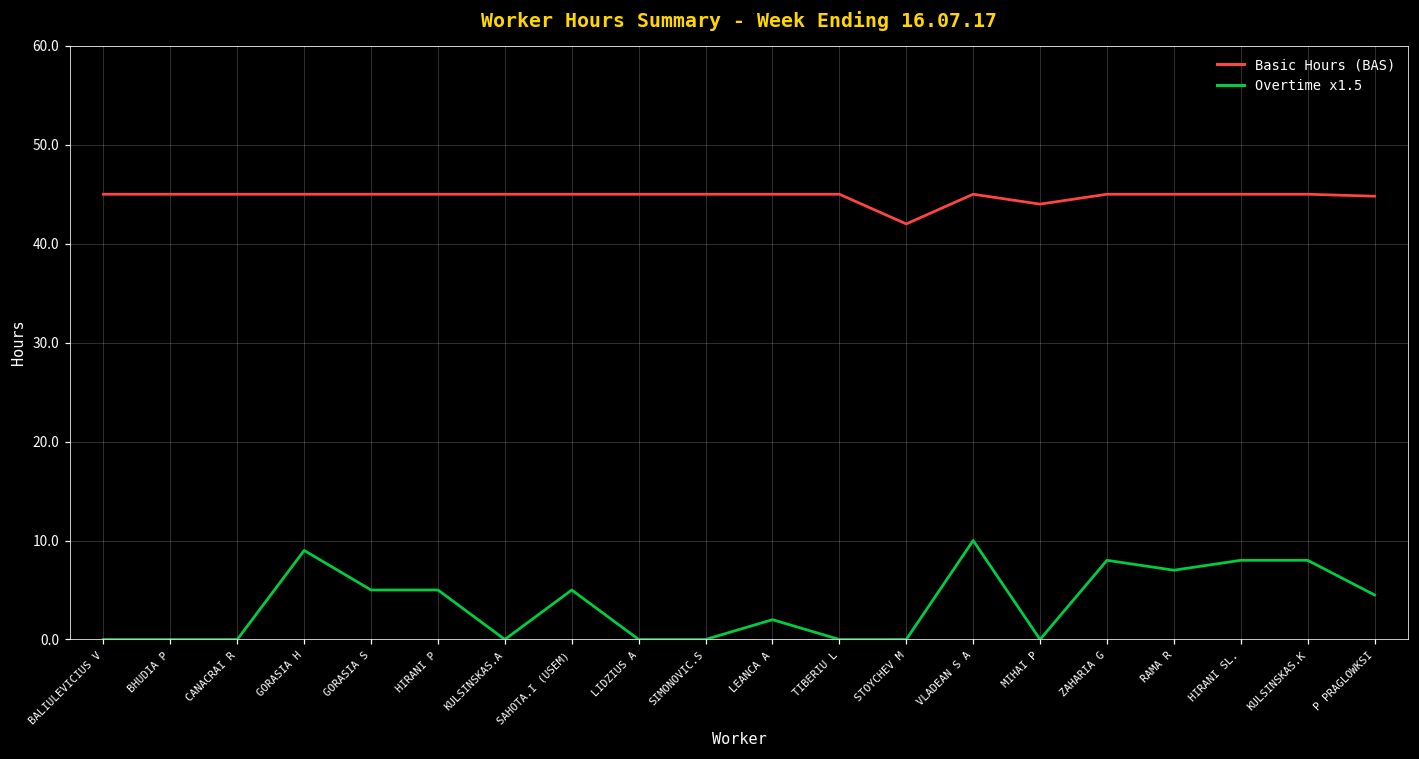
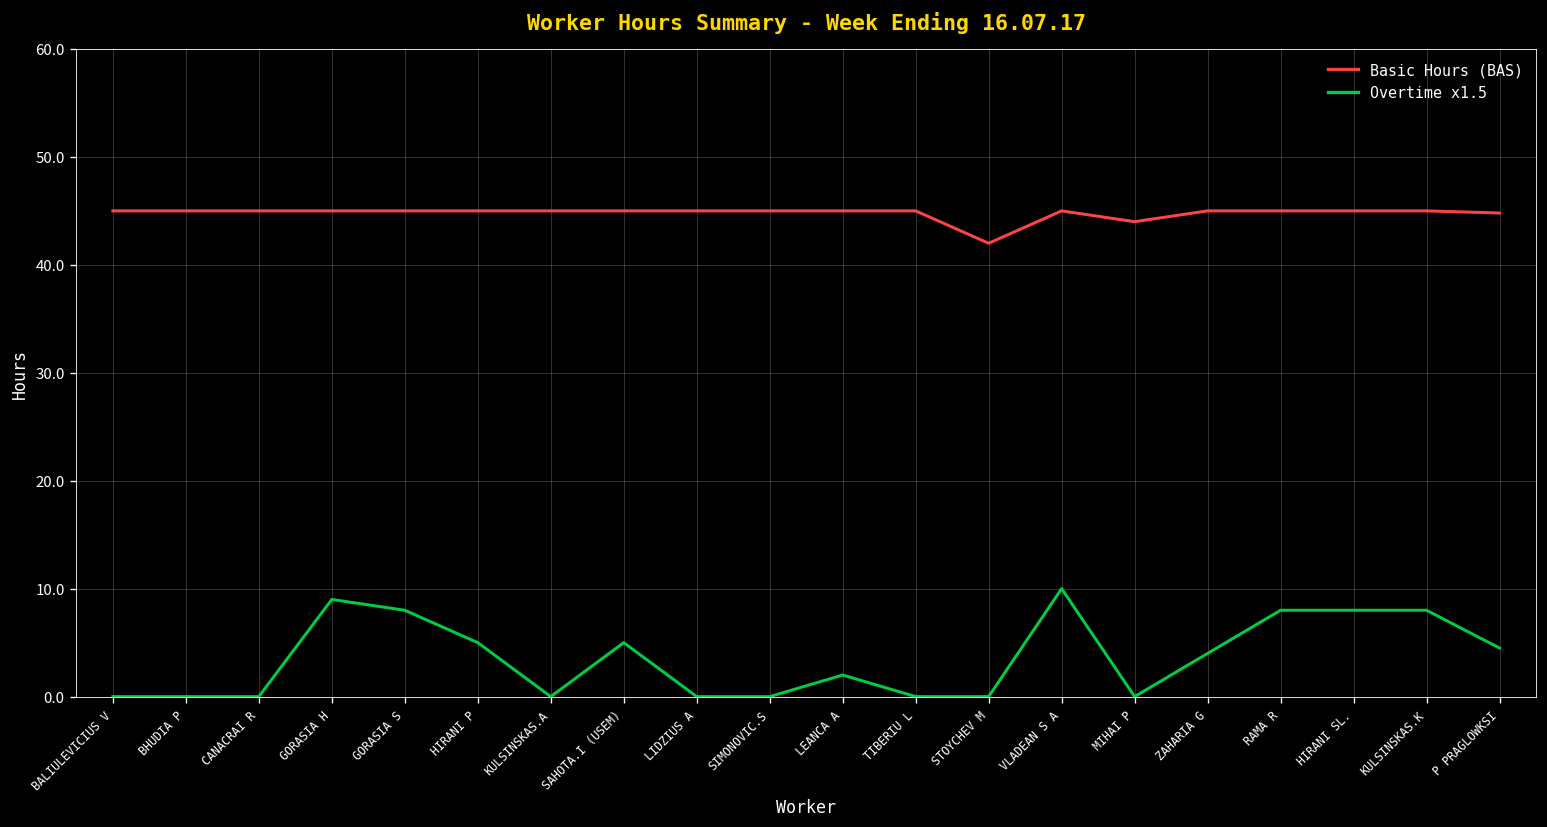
Overtime x1.5, GORASIA S: 5 -> 8
Overtime x1.5, ZAHARIA G: 8 -> 4
Overtime x1.5, RAMA R: 7 -> 8
